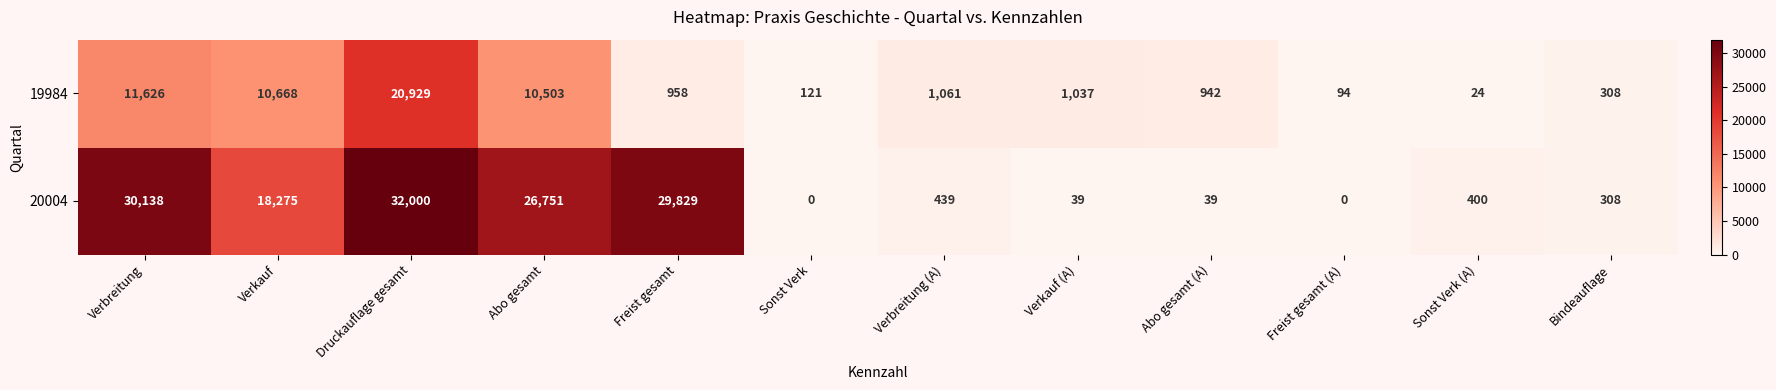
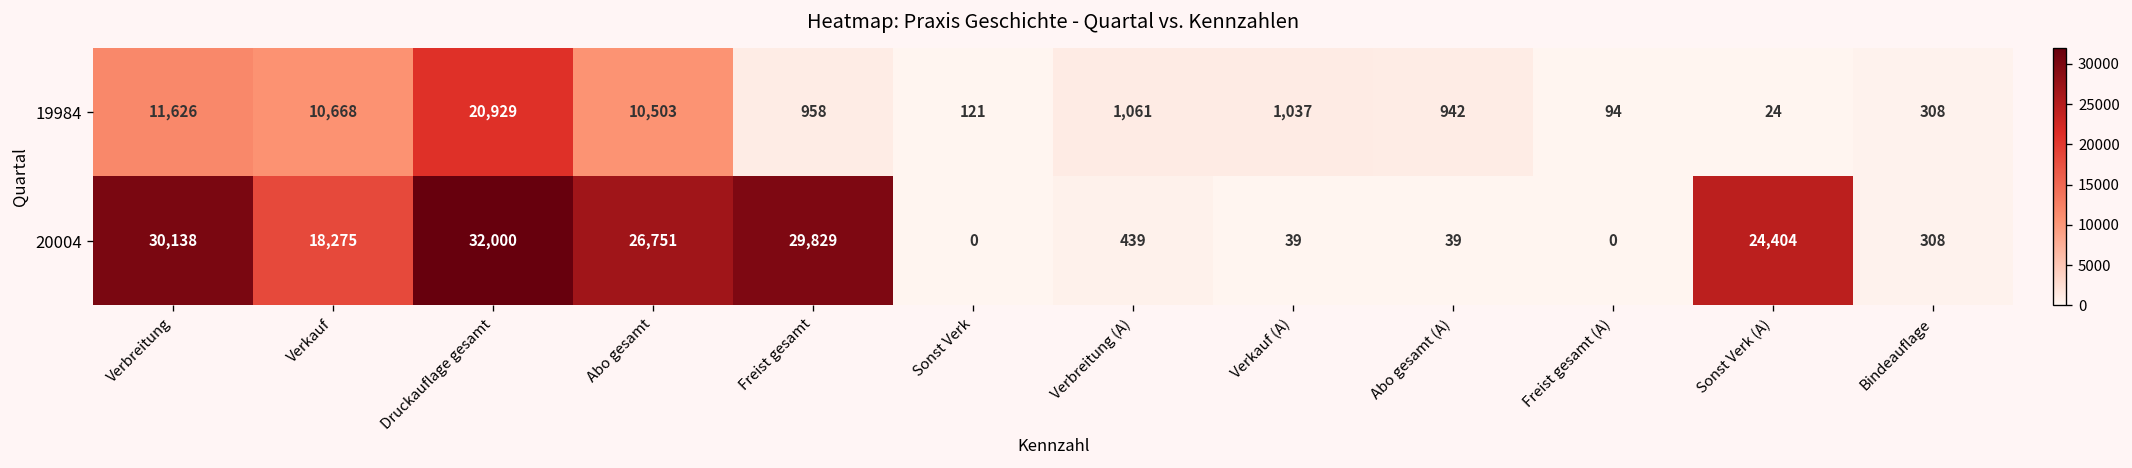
20004, Sonst Verk (A): 400 -> 24,404
